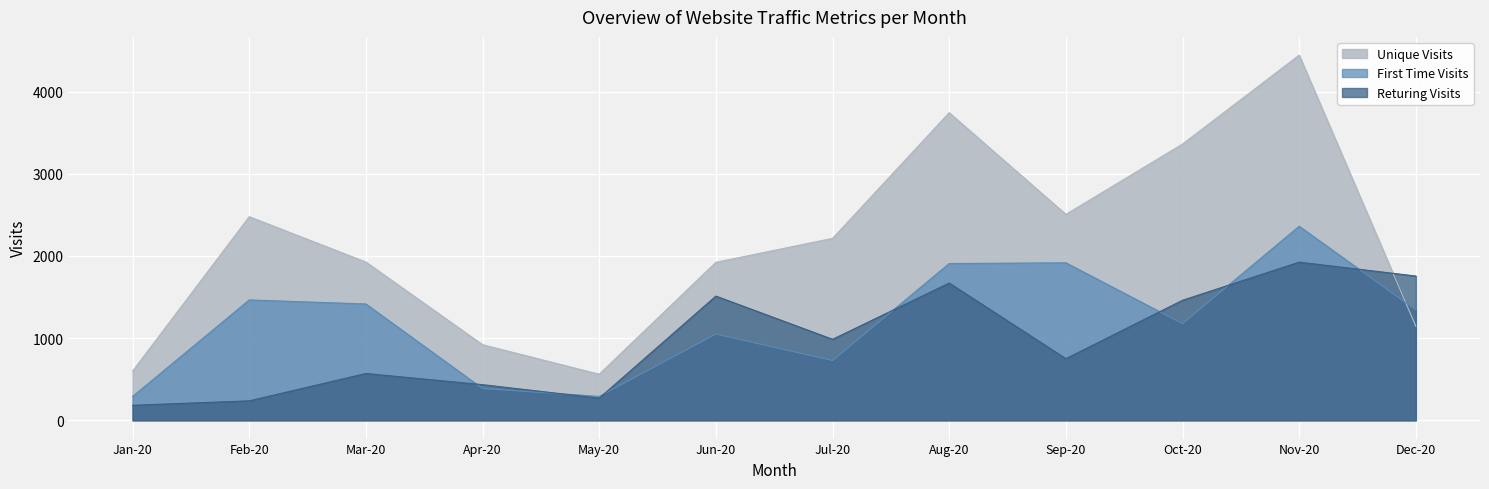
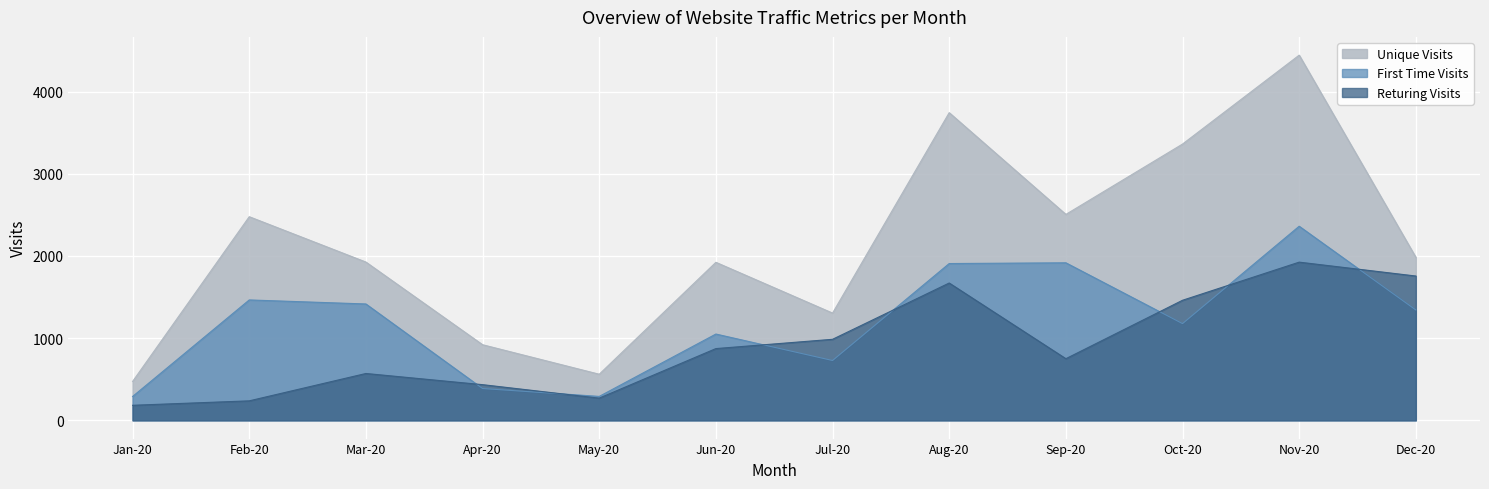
Unique Visits, Jan-20: 600 -> 500
Returing Visits, Jun-20: 1500 -> 900
Unique Visits, Jul-20: 2200 -> 1300
Unique Visits, Dec-20: 1100 -> 2000
